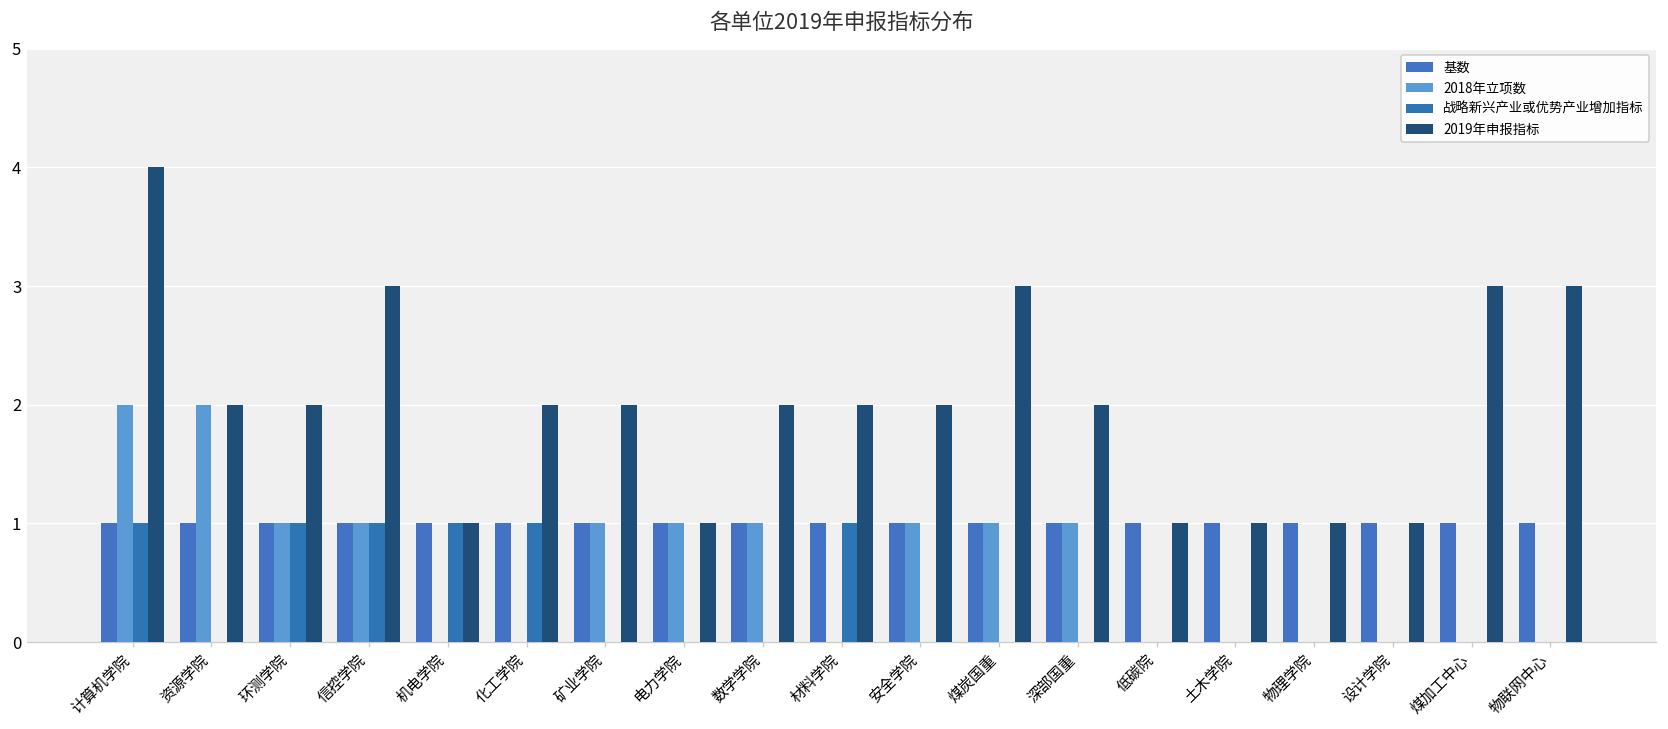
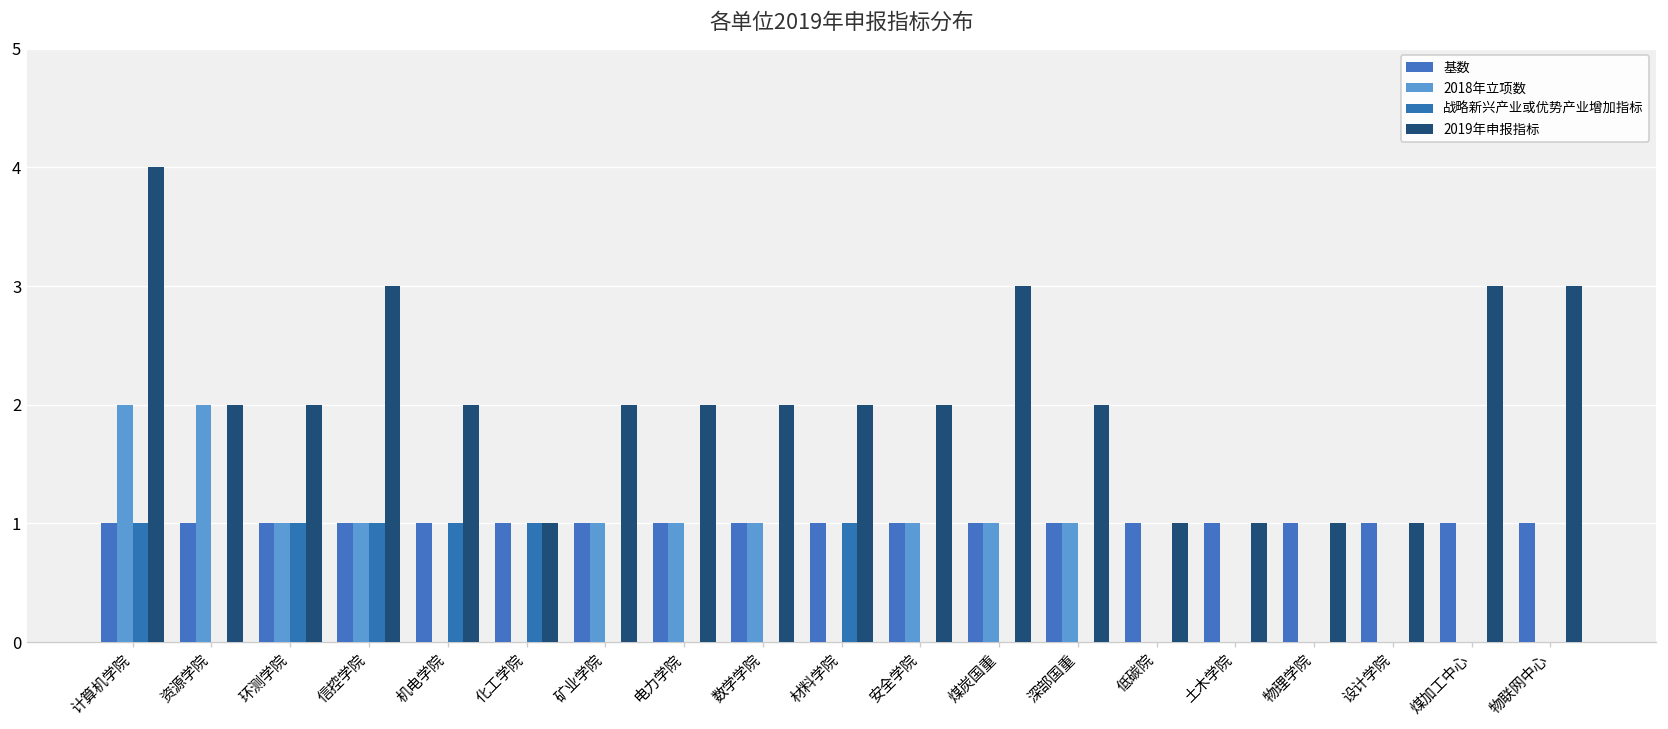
2019年申报指标, 机电学院: 1 -> 2
2019年申报指标, 化工学院: 2 -> 1
2019年申报指标, 电力学院: 1 -> 2
